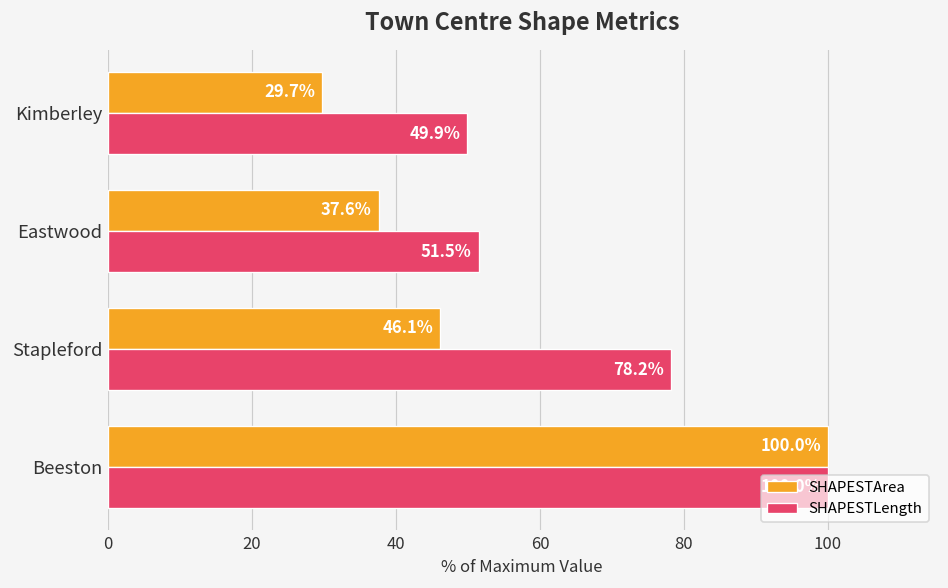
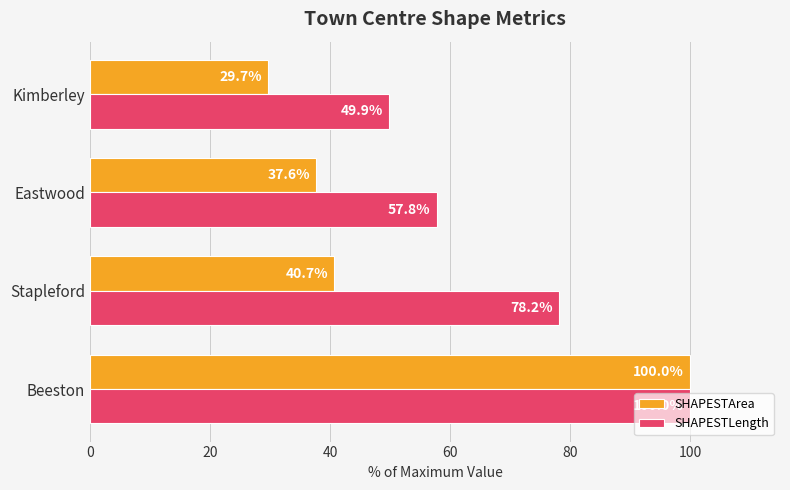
SHAPESTLength, Eastwood: 51.5% -> 57.8%
SHAPESTArea, Stapleford: 46.1% -> 40.7%
